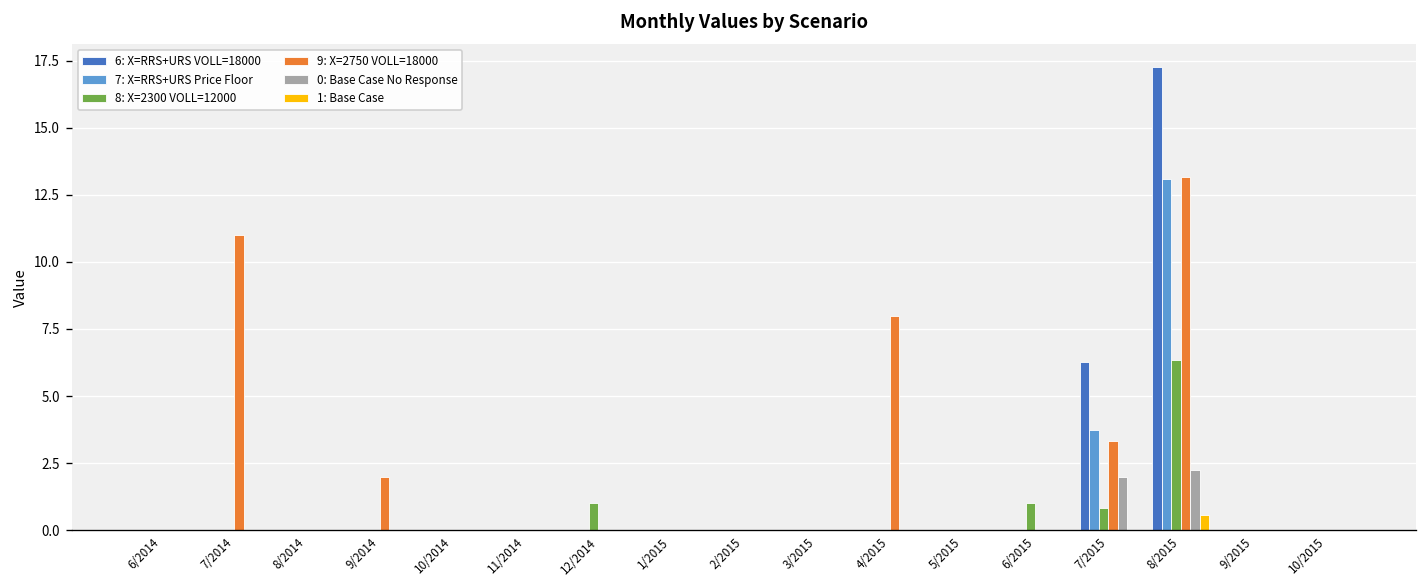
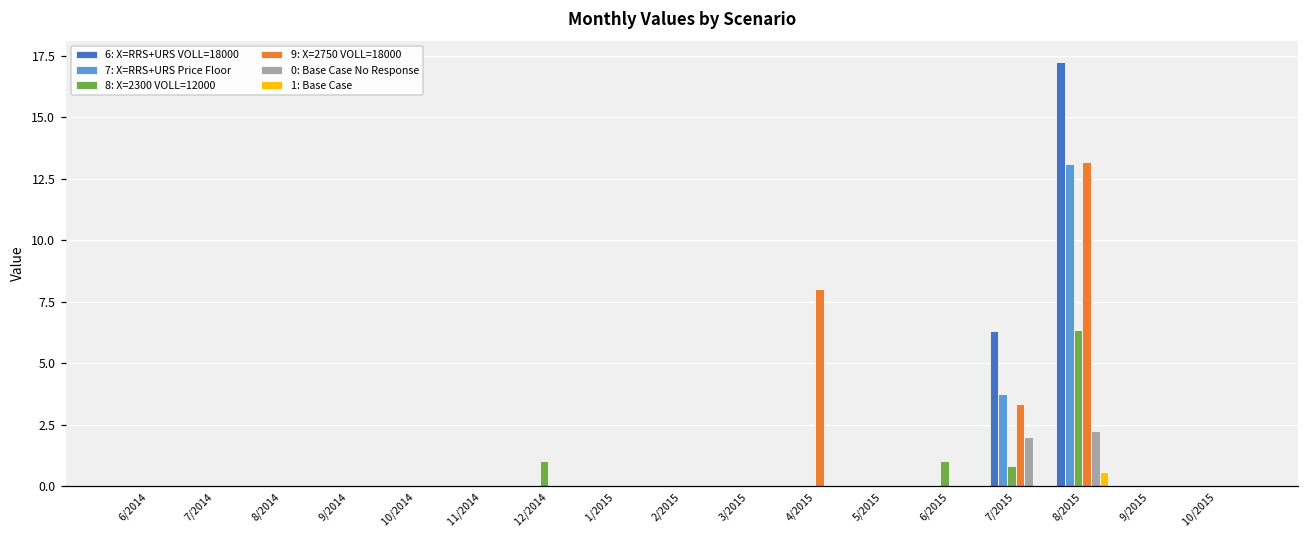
9: X=2750 VOLL=18000, 7/2014: 11 -> 0
9: X=2750 VOLL=18000, 9/2014: 2 -> 0
